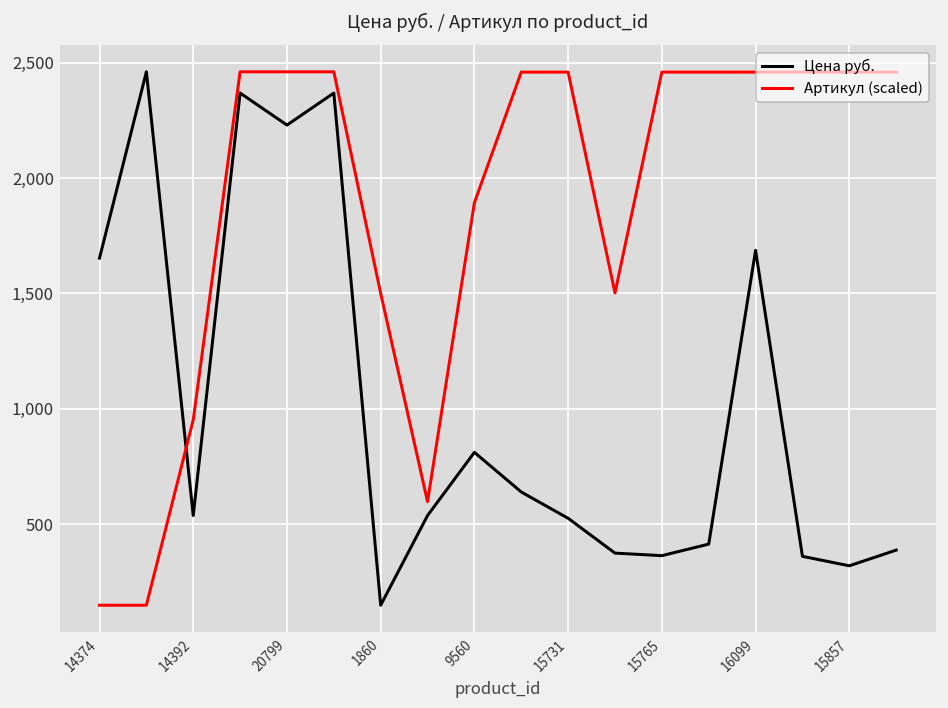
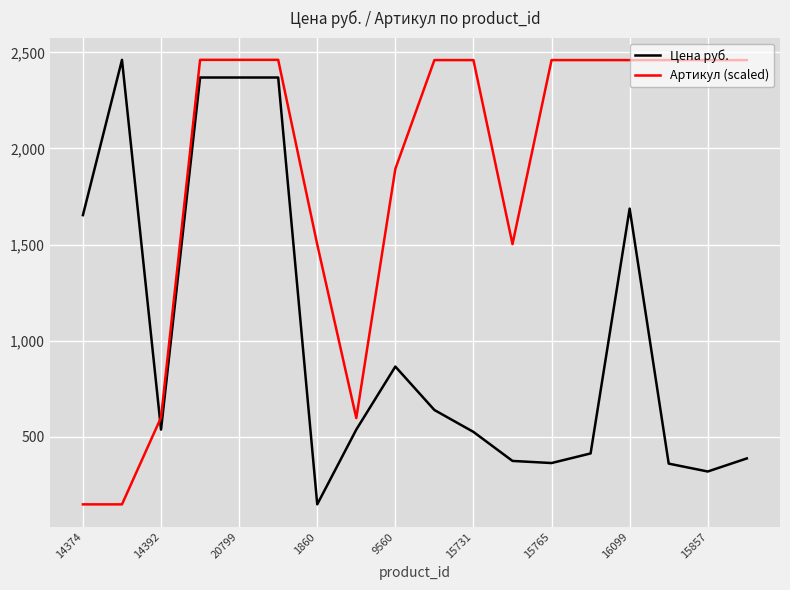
Артикул (scaled), 14392: 950 -> 600
Цена руб., 20799: 2,230 -> 2,370
Цена руб., 9560: 810 -> 870
